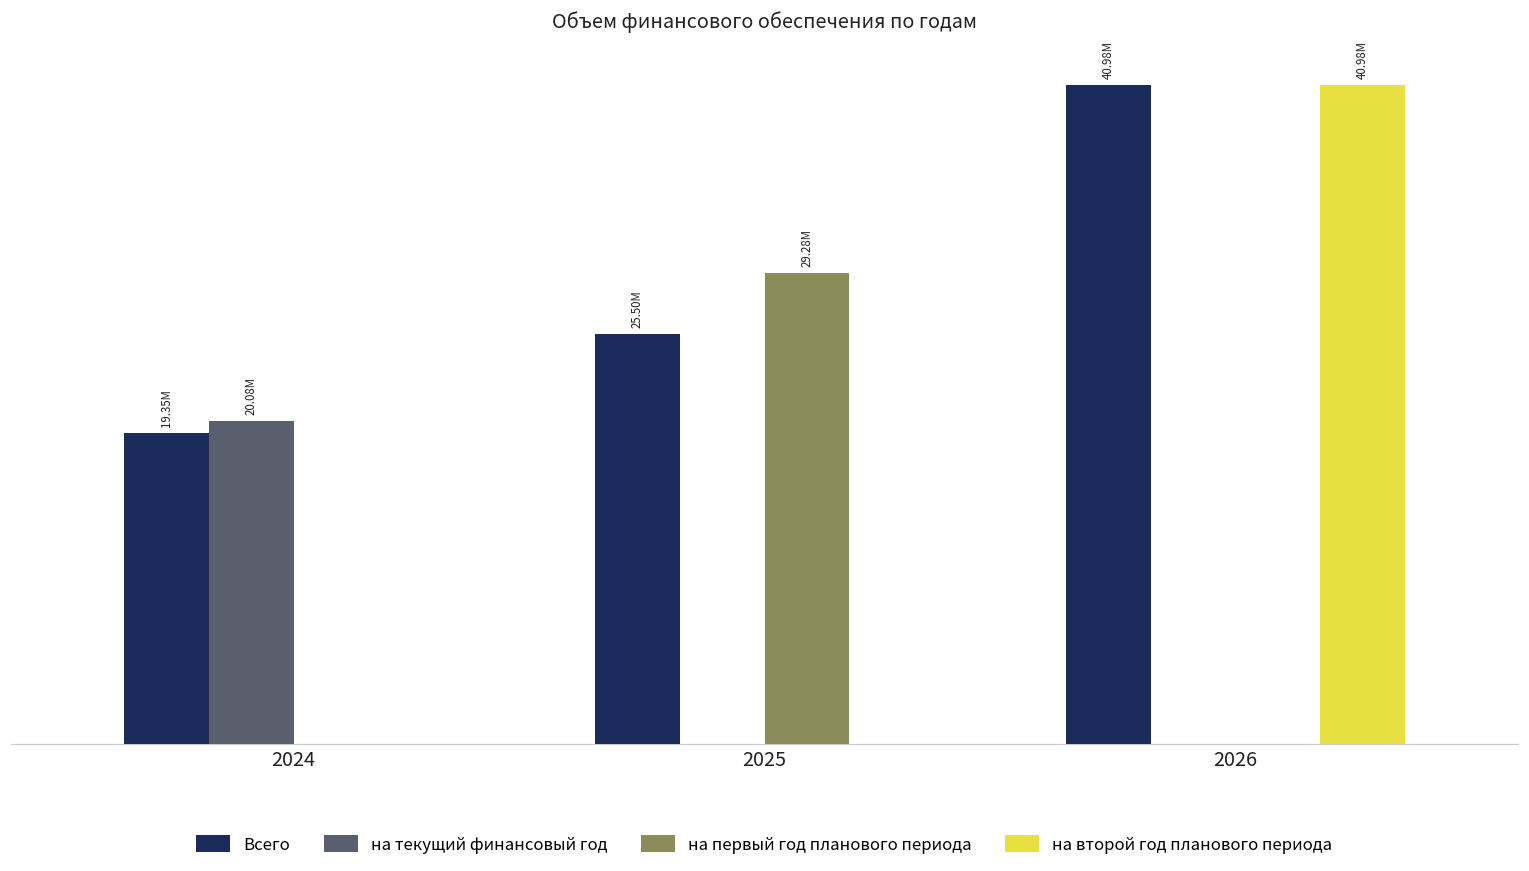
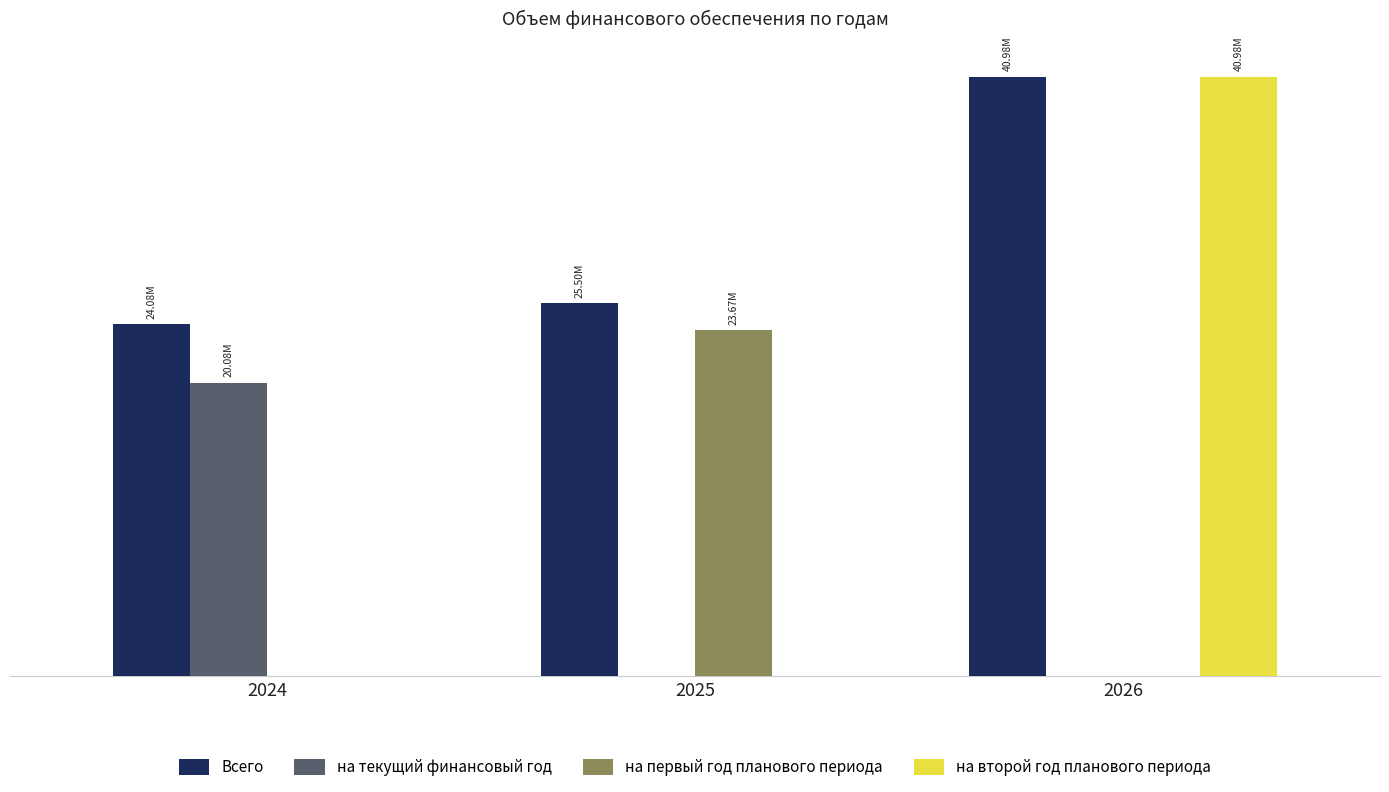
Всего, 2024: 19.35M -> 24.08M
на первый год планового периода, 2025: 29.28M -> 23.67M
